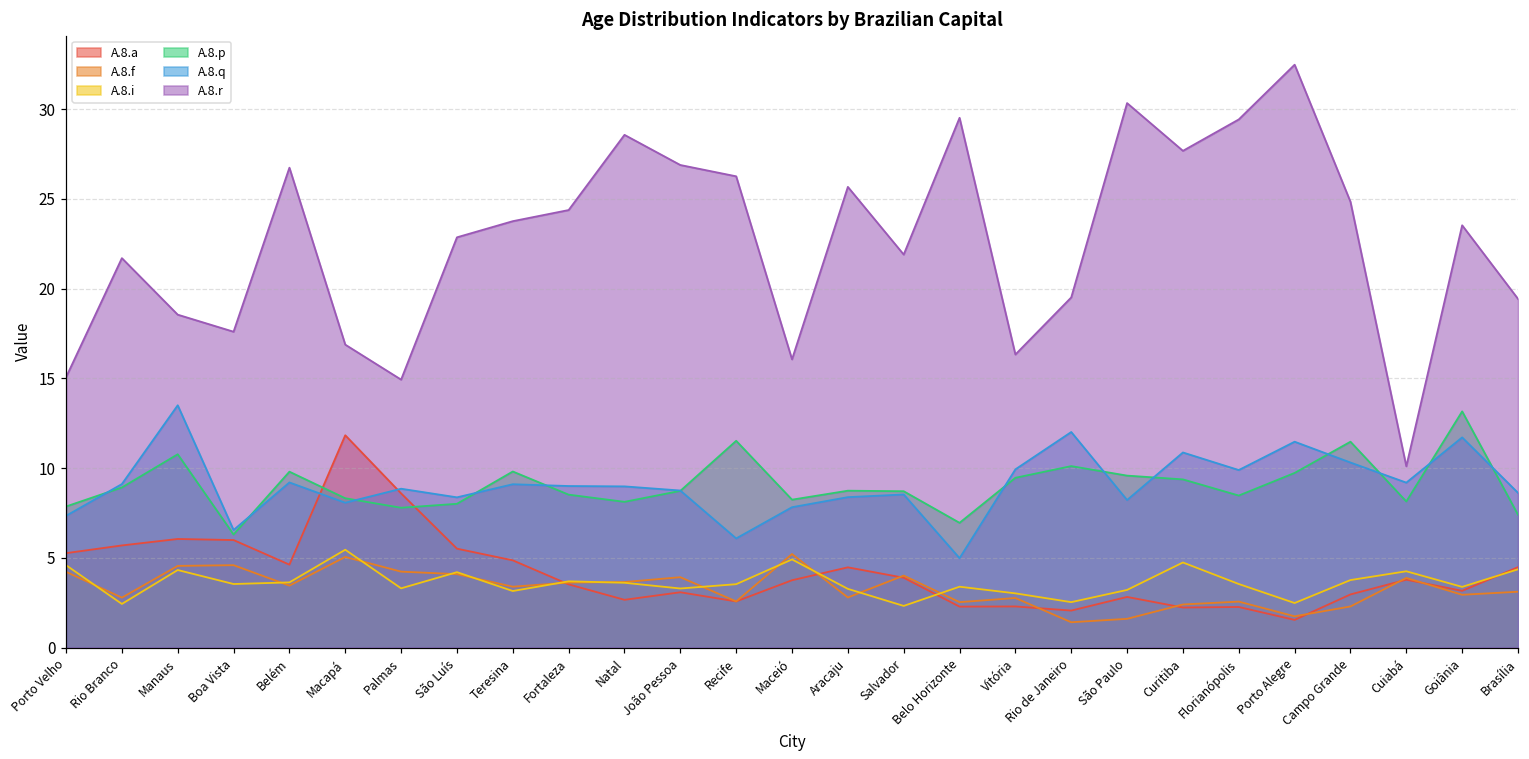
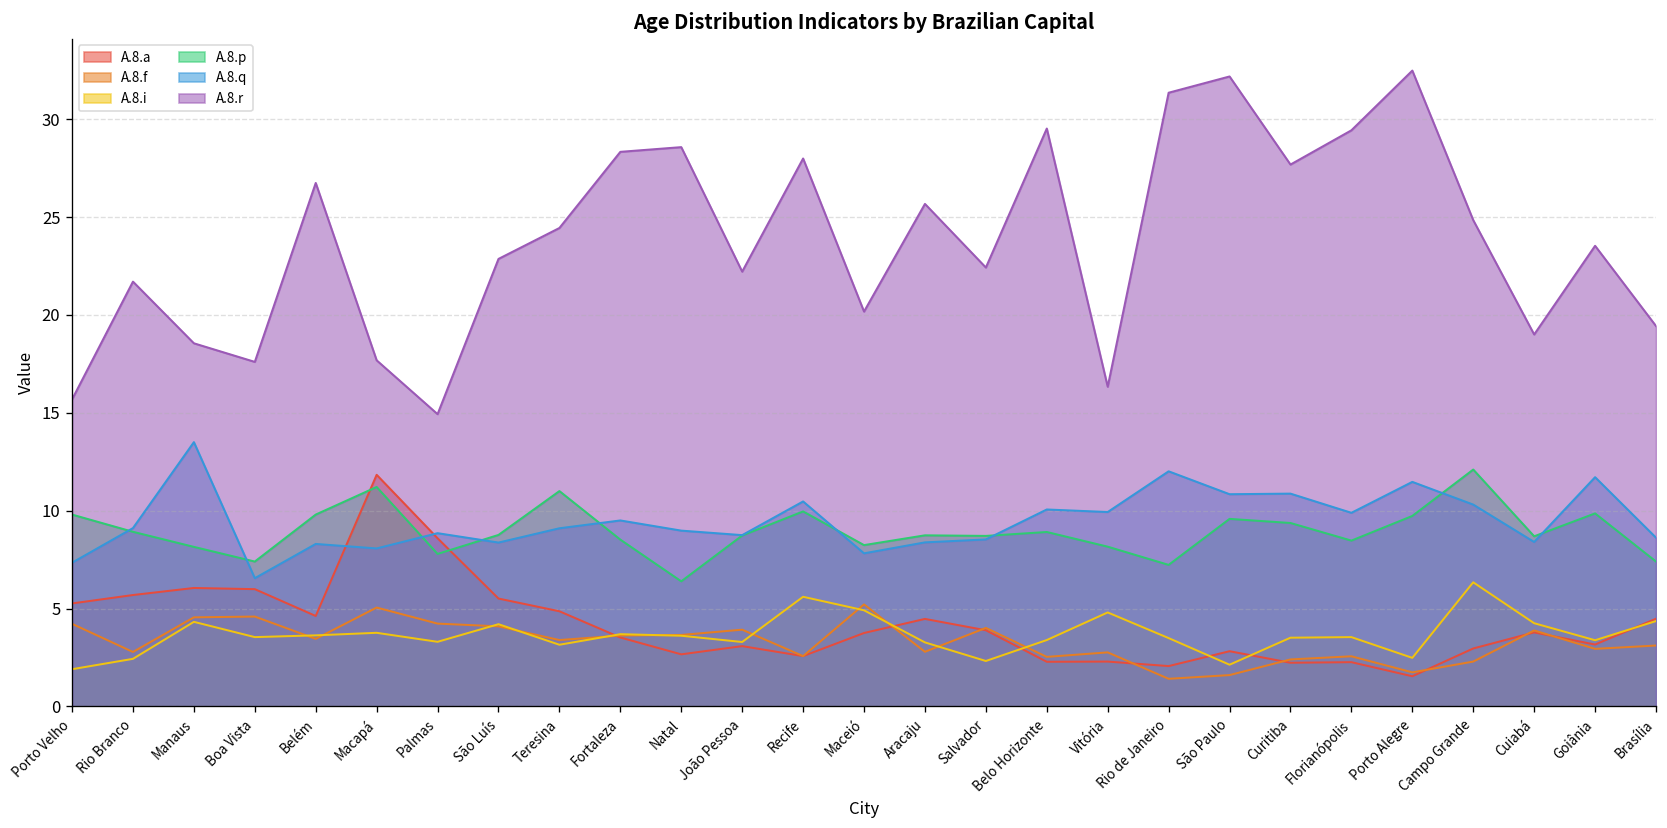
A.8.i, Porto Velho: 4.6 -> 1.9
A.8.p, Porto Velho: 7.9 -> 9.8
A.8.r, Porto Velho: 15.1 -> 15.7
A.8.p, Manaus: 10.8 -> 8.2
A.8.p, Boa Vista: 6.3 -> 7.4
A.8.q, Belém: 9.2 -> 8.3
A.8.i, Macapá: 5.5 -> 3.8
A.8.p, Macapá: 8.3 -> 11.2
A.8.r, Macapá: 16.9 -> 17.7
A.8.p, São Luís: 8.0 -> 8.8
A.8.p, Teresina: 9.8 -> 11.0
A.8.r, Teresina: 23.8 -> 24.4
A.8.q, Fortaleza: 9.0 -> 9.5
A.8.r, Fortaleza: 24.4 -> 28.3
A.8.p, Natal: 8.1 -> 6.4
A.8.r, João Pessoa: 26.9 -> 22.2
A.8.i, Recife: 3.5 -> 5.6
A.8.p, Recife: 11.5 -> 10.0
A.8.q, Recife: 6.1 -> 10.5
A.8.r, Recife: 26.3 -> 28.0
A.8.r, Maceió: 16.1 -> 20.2
A.8.r, Salvador: 21.9 -> 22.4
A.8.p, Belo Horizonte: 7.0 -> 8.9
A.8.q, Belo Horizonte: 5.0 -> 10.1
A.8.i, Vitória: 3.0 -> 4.8
A.8.p, Vitória: 9.5 -> 8.2
A.8.i, Rio de Janeiro: 2.5 -> 3.5
A.8.p, Rio de Janeiro: 10.1 -> 7.2
A.8.r, Rio de Janeiro: 19.5 -> 31.4
A.8.i, São Paulo: 3.2 -> 2.1
A.8.q, São Paulo: 8.2 -> 10.8
A.8.r, São Paulo: 30.3 -> 32.2
A.8.i, Curitiba: 4.7 -> 3.5
A.8.i, Campo Grande: 3.8 -> 6.3
A.8.p, Campo Grande: 11.5 -> 12.1
A.8.p, Cuiabá: 8.1 -> 8.7
A.8.q, Cuiabá: 9.2 -> 8.4
A.8.r, Cuiabá: 10.1 -> 19.0
A.8.p, Goiânia: 13.2 -> 9.9
